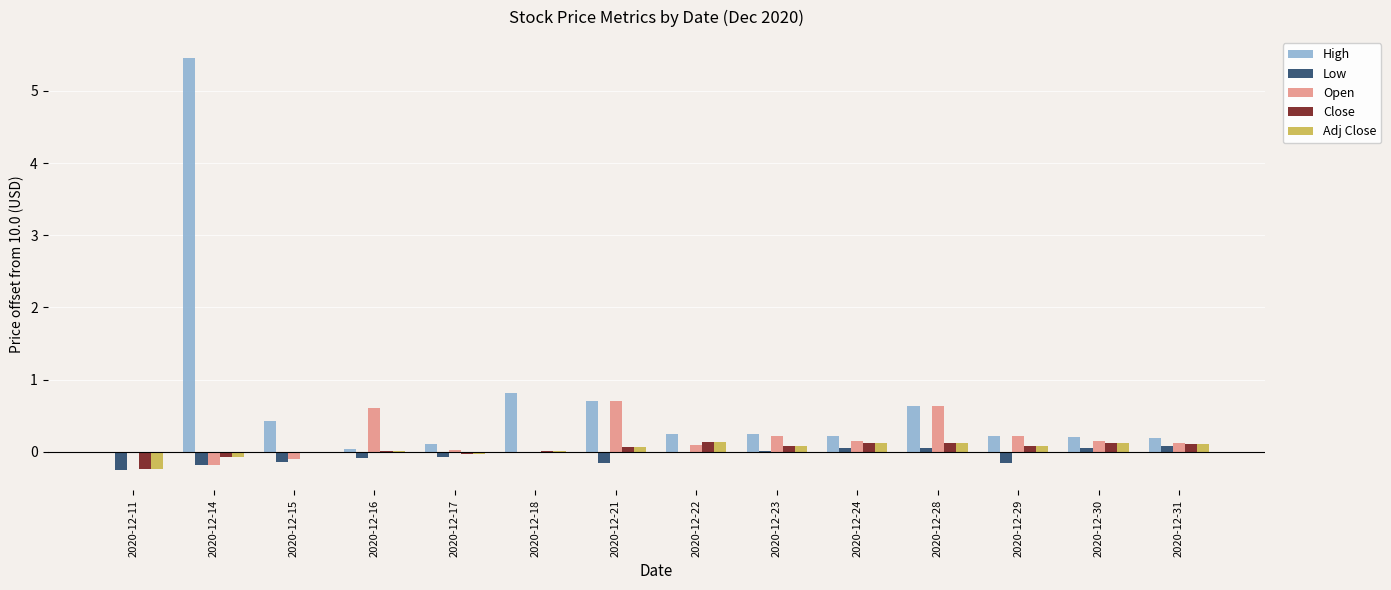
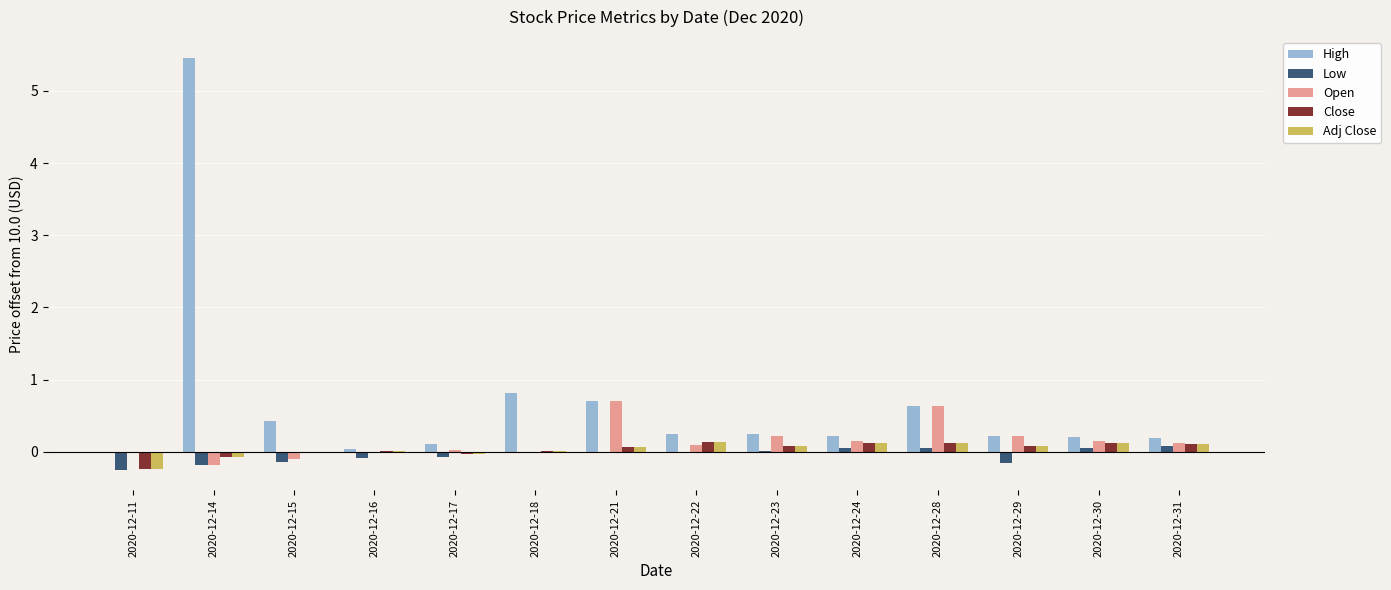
Open, 2020-12-16: 0.6 -> 0.0
Low, 2020-12-21: -0.2 -> 0.0
